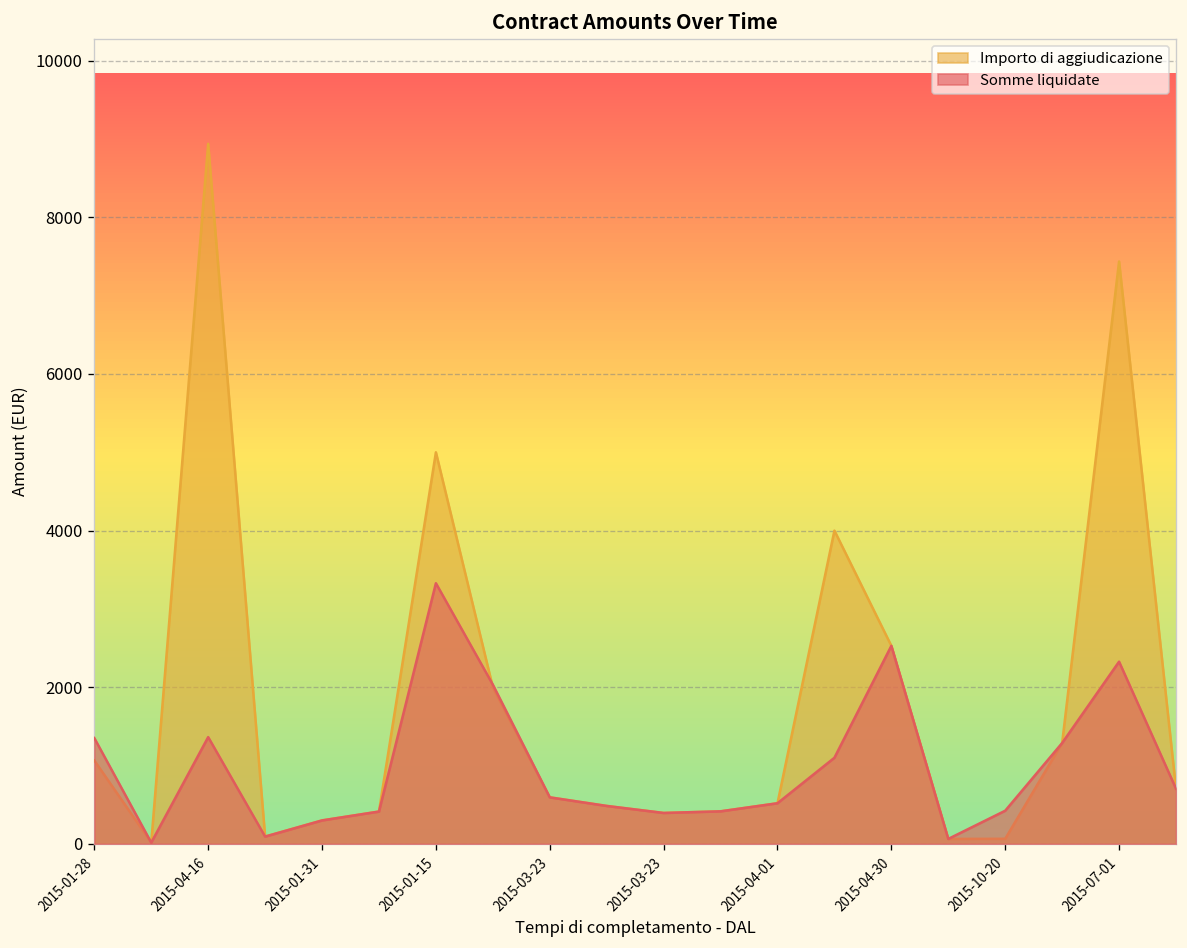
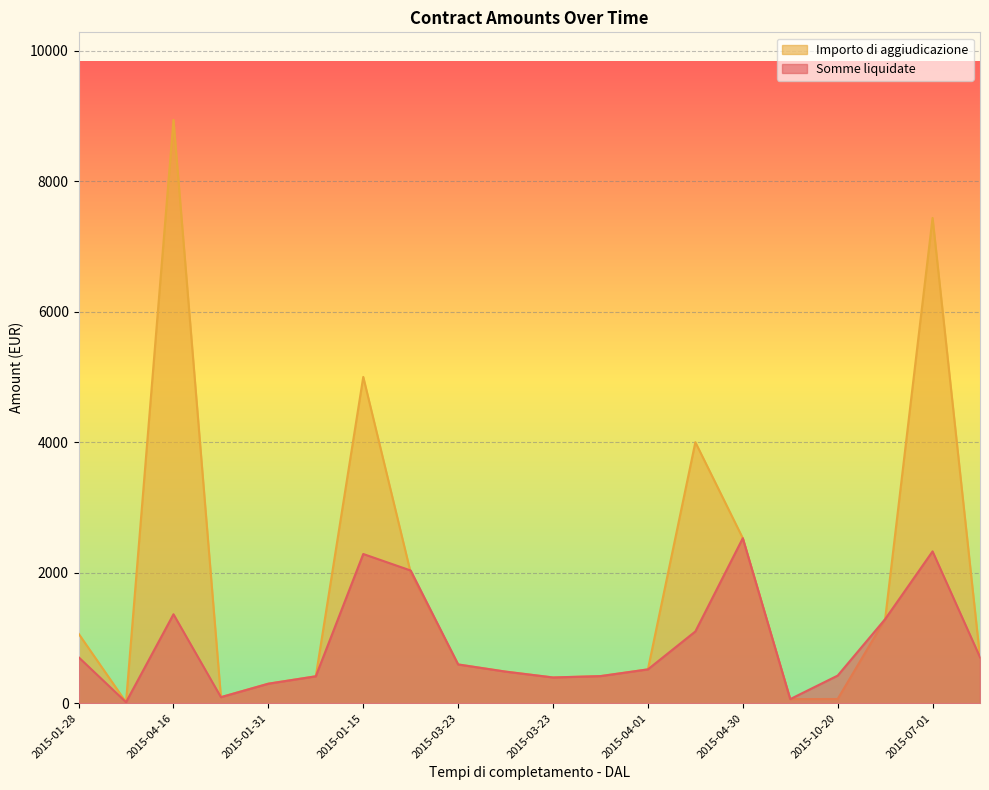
Somme liquidate, 2015-01-28: 1400 -> 700
Somme liquidate, 2015-01-15: 3300 -> 2300
